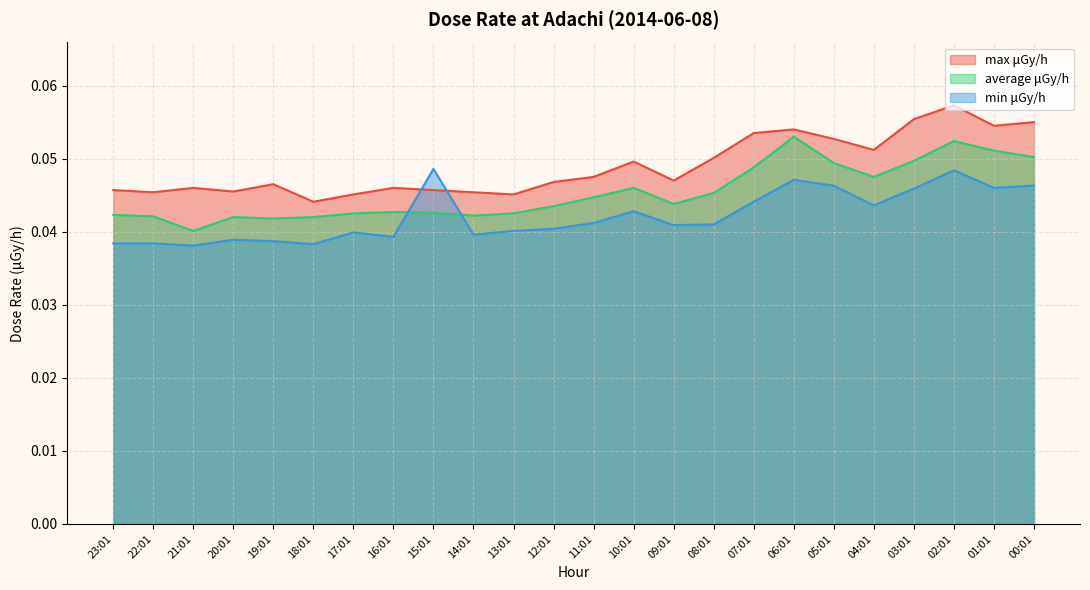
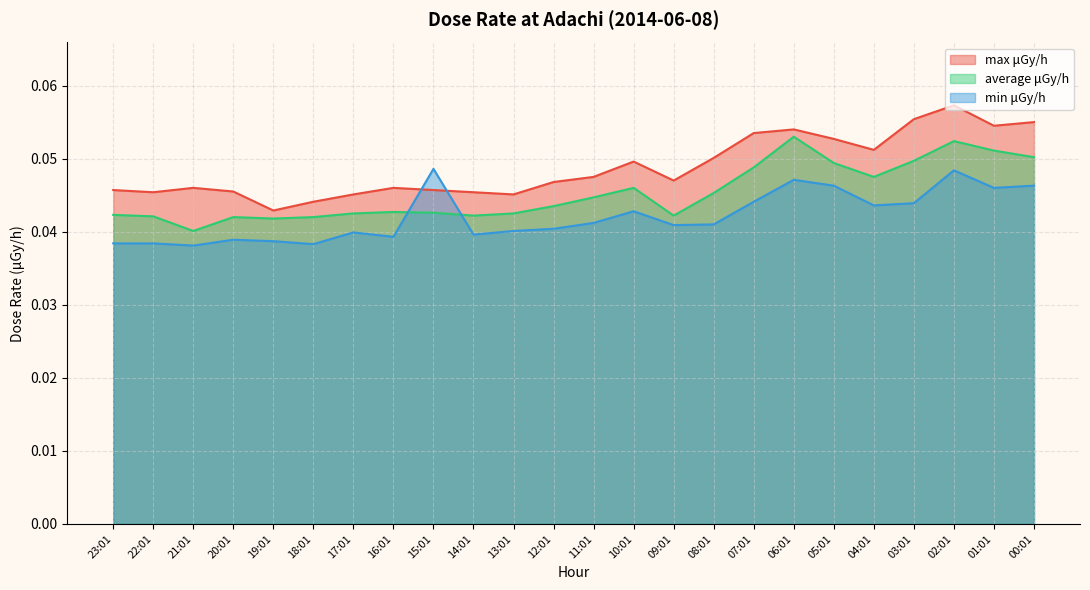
max μGy/h, 19:01: 0.047 -> 0.043
average μGy/h, 09:01: 0.044 -> 0.042
min μGy/h, 03:01: 0.046 -> 0.044
